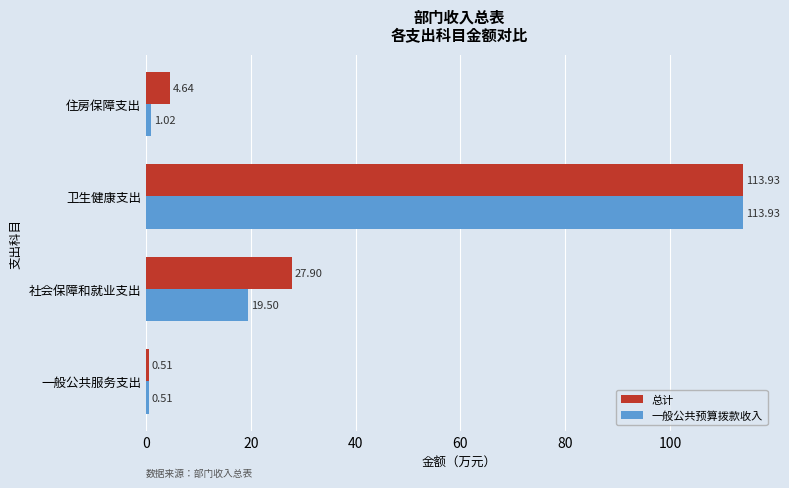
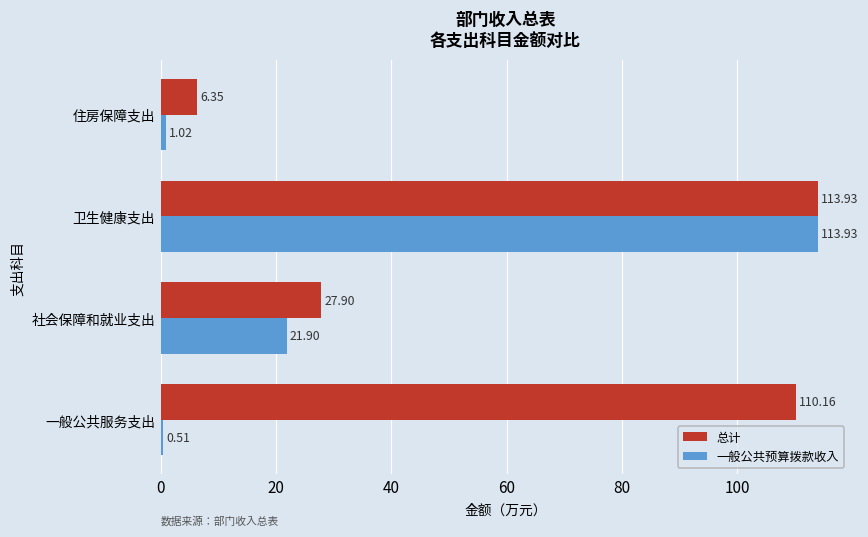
总计, 住房保障支出: 4.64 -> 6.35
一般公共预算拨款收入, 社会保障和就业支出: 19.50 -> 21.90
总计, 一般公共服务支出: 0.51 -> 110.16
